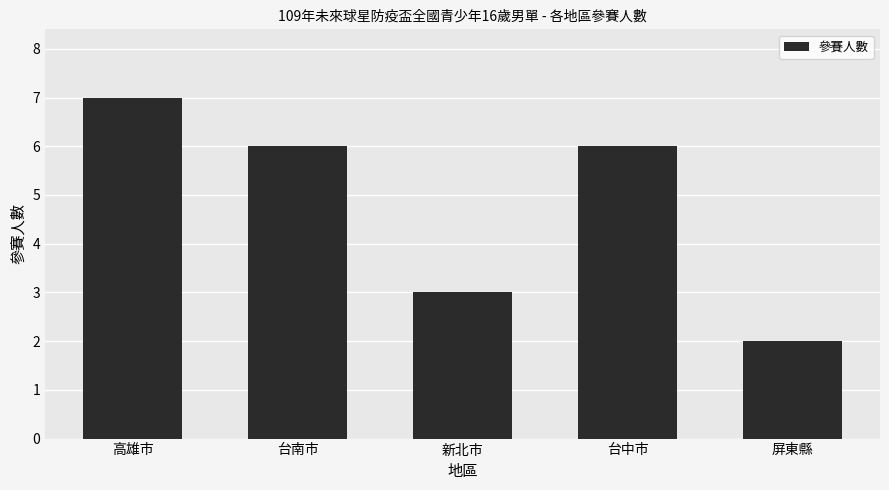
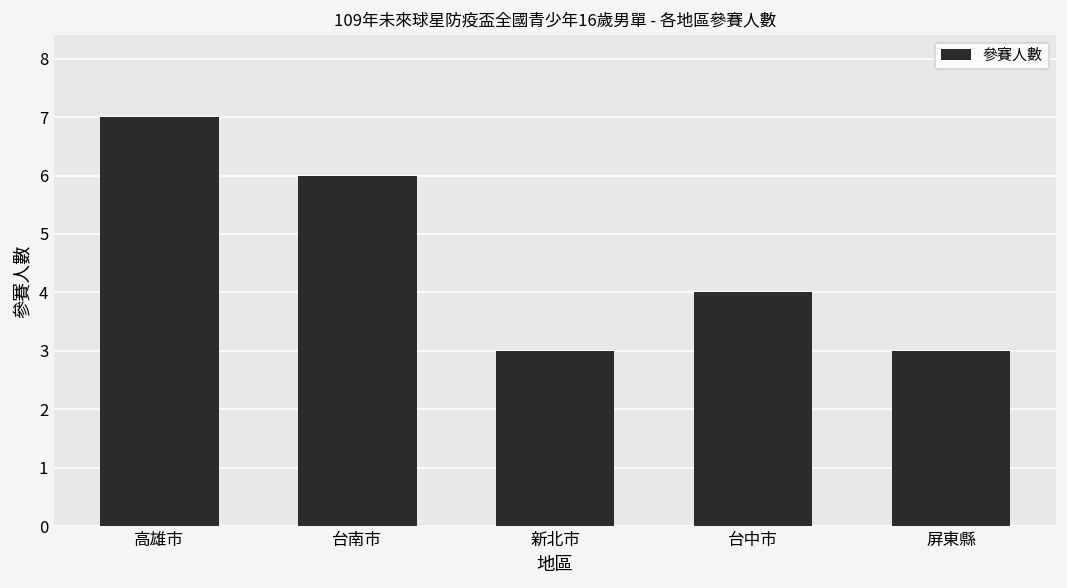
台中市: 6 -> 4
屏東縣: 2 -> 3
